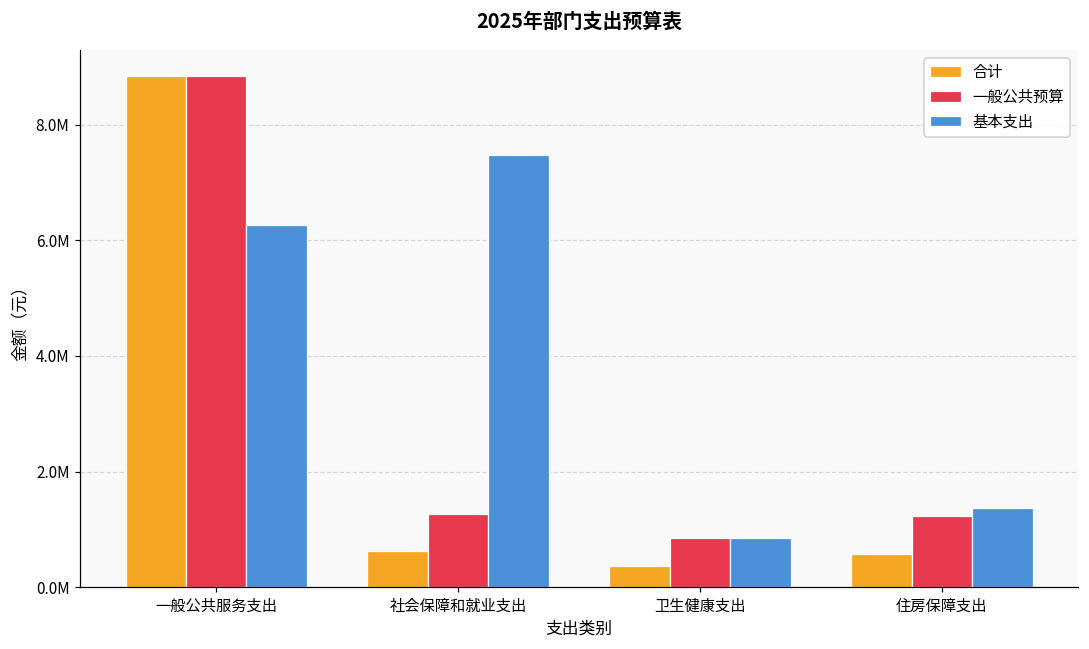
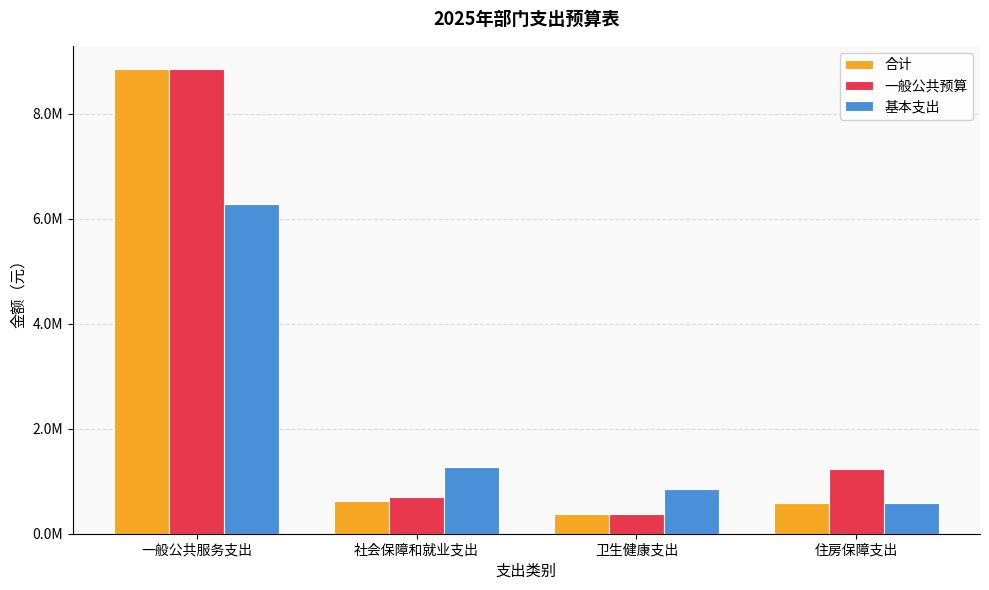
一般公共预算, 社会保障和就业支出: 1300000 -> 700000
基本支出, 社会保障和就业支出: 7500000 -> 1300000
一般公共预算, 卫生健康支出: 900000 -> 400000
基本支出, 住房保障支出: 1400000 -> 600000
